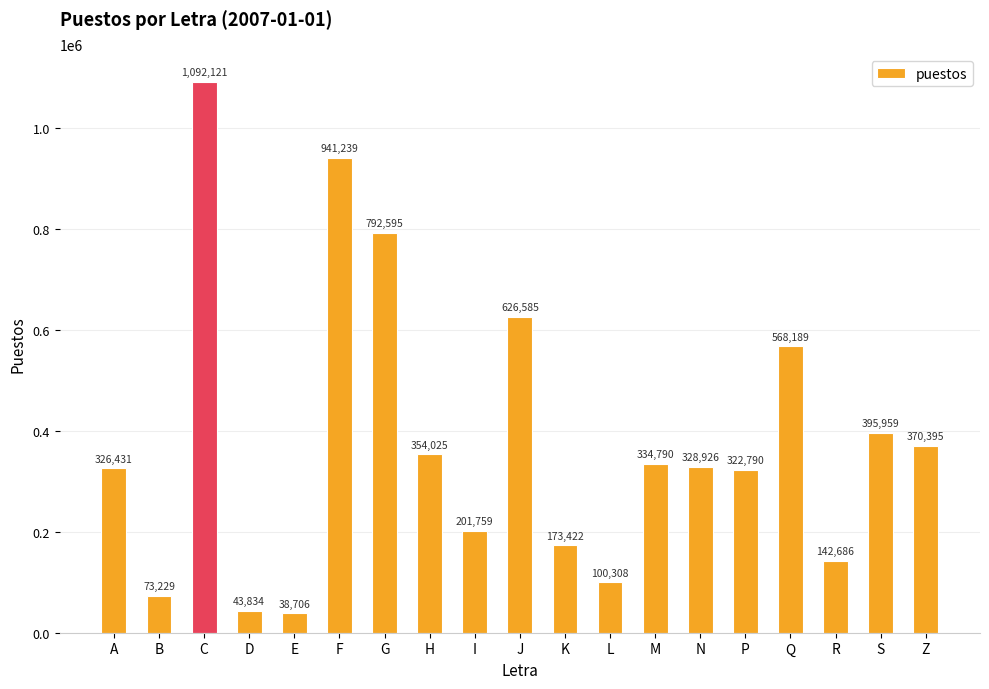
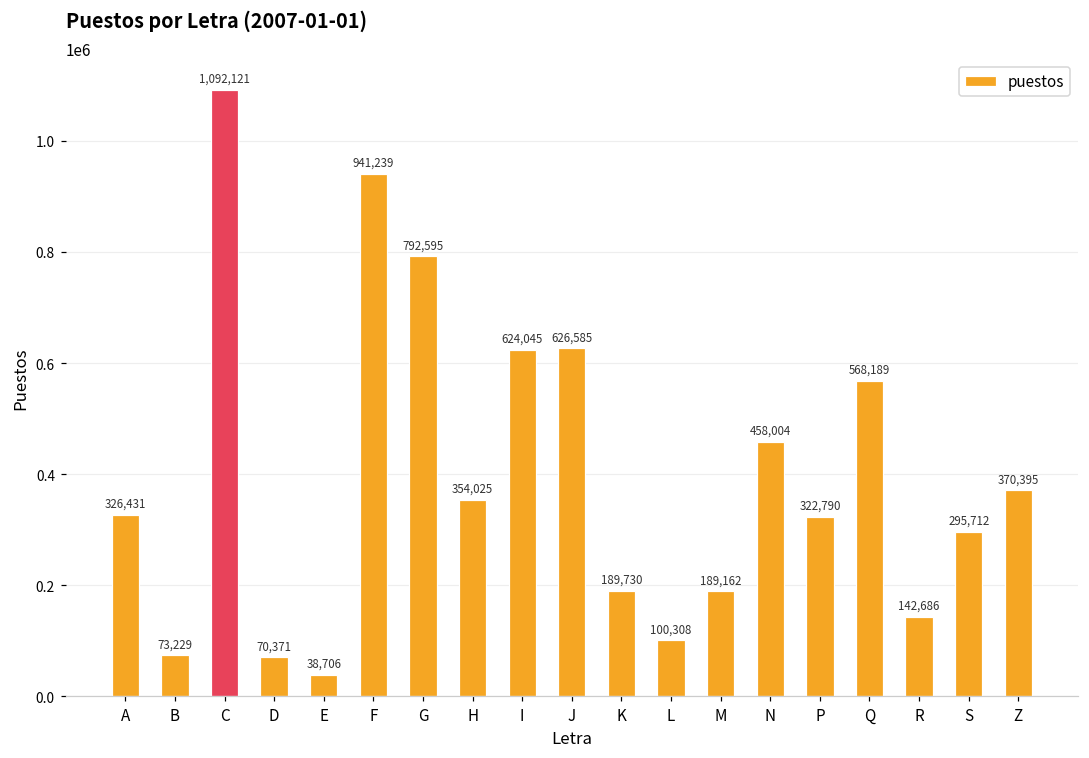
D: 43,834 -> 70,371
I: 201,759 -> 624,045
K: 173,422 -> 189,730
M: 334,790 -> 189,162
N: 328,926 -> 458,004
S: 395,959 -> 295,712
